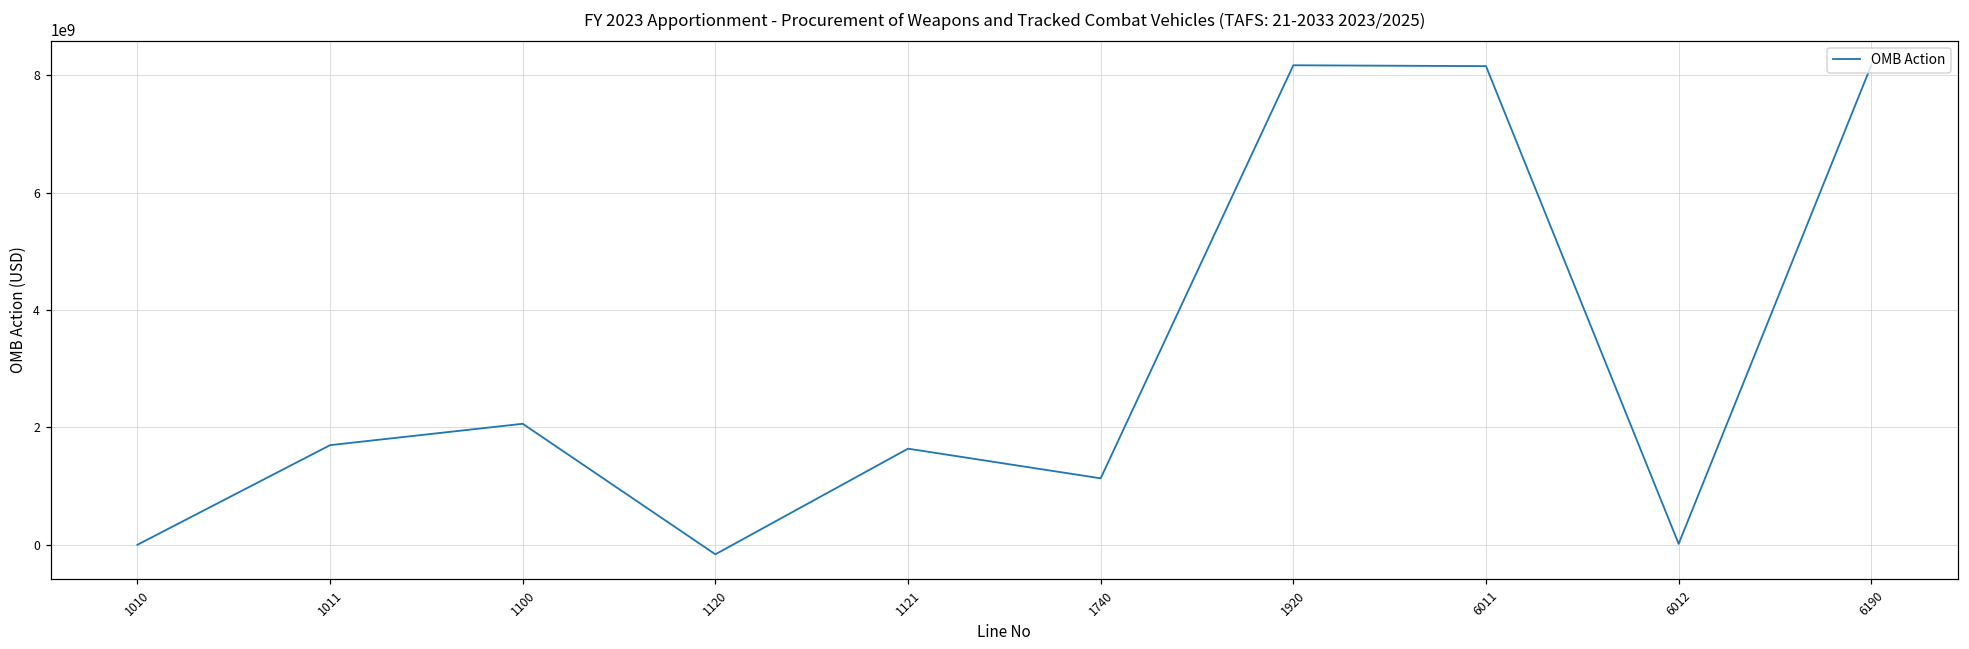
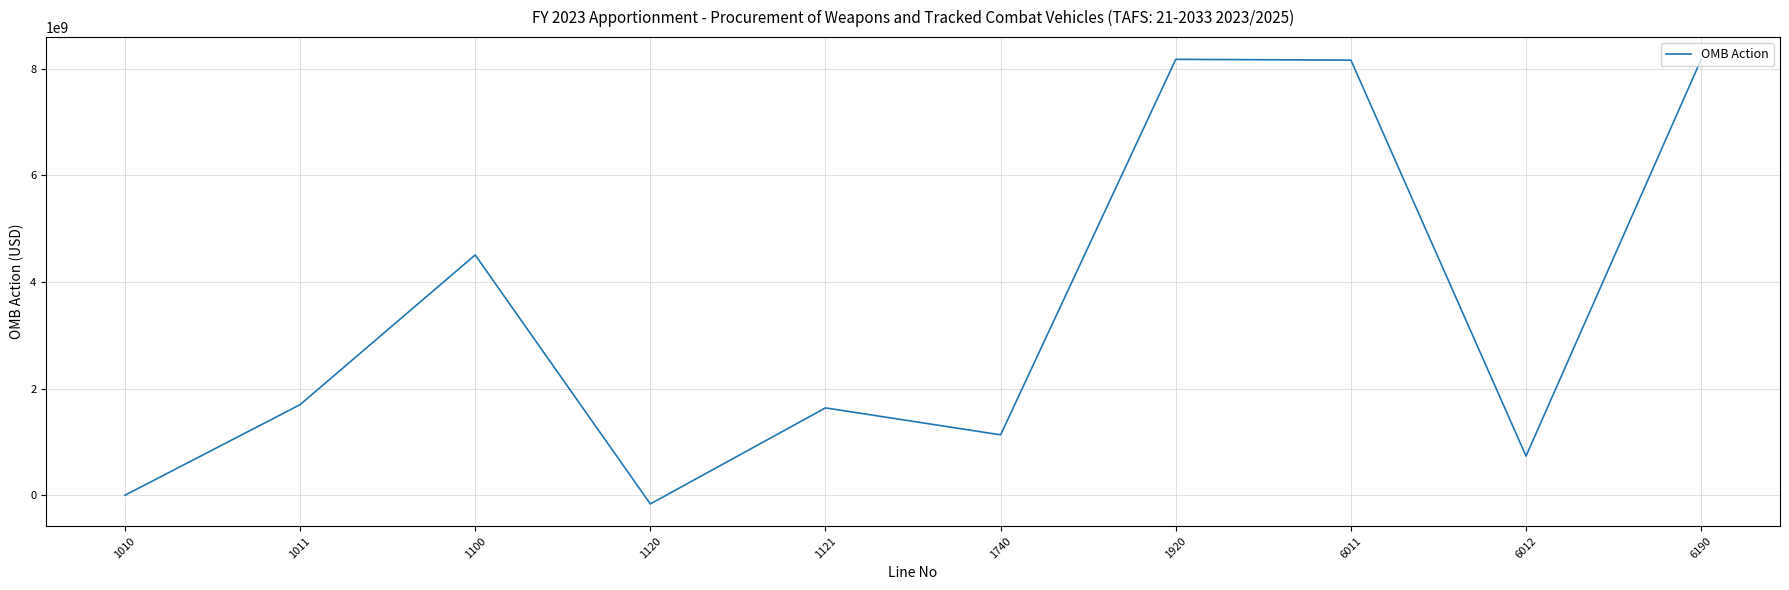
1100: 2100000000 -> 4500000000
6012: 0 -> 700000000
